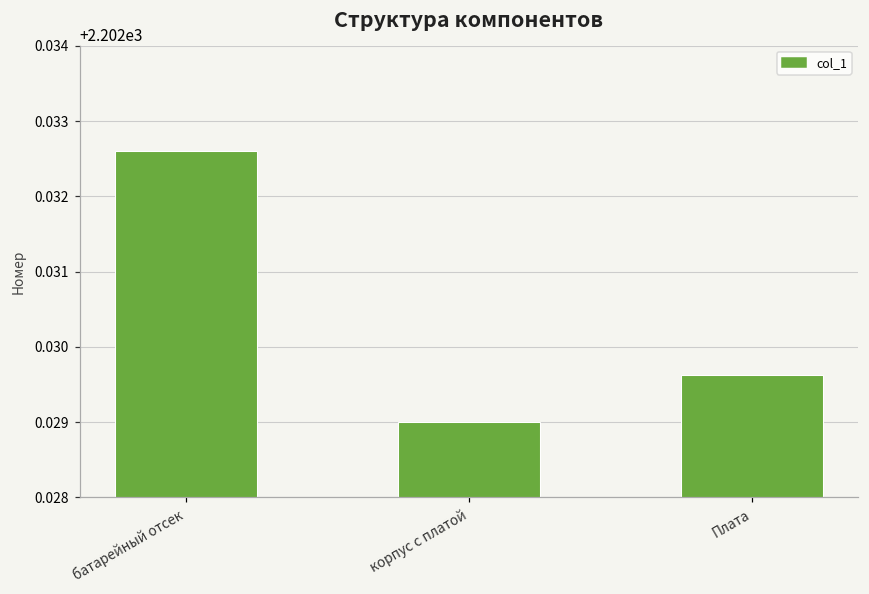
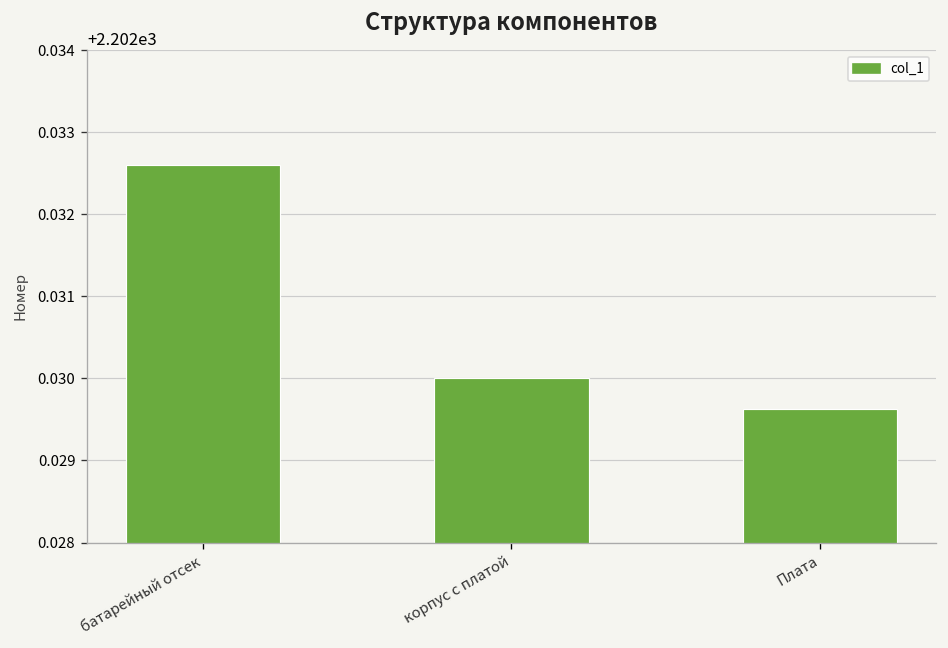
корпус с платой: 2202.029 -> 2202.030
